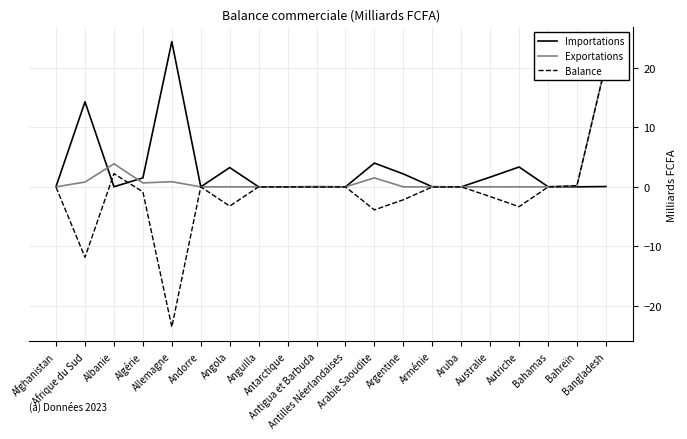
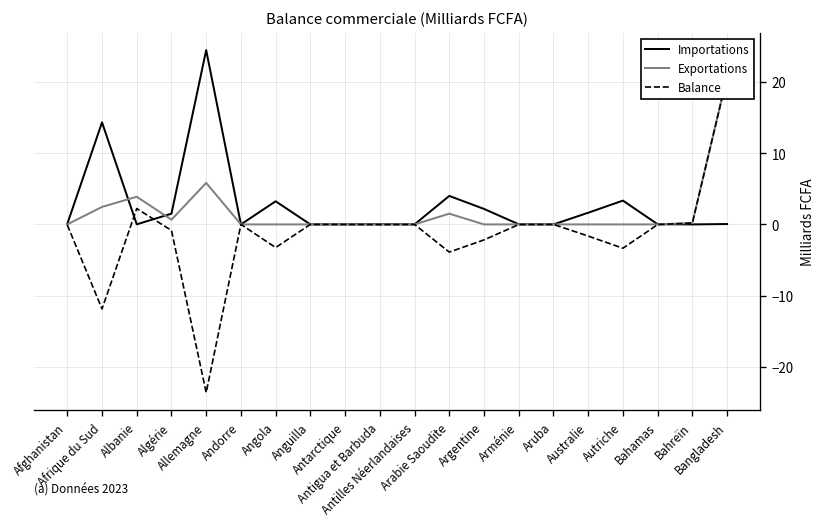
Exportations, Afrique du Sud: 1 -> 2
Exportations, Allemagne: 1 -> 6
